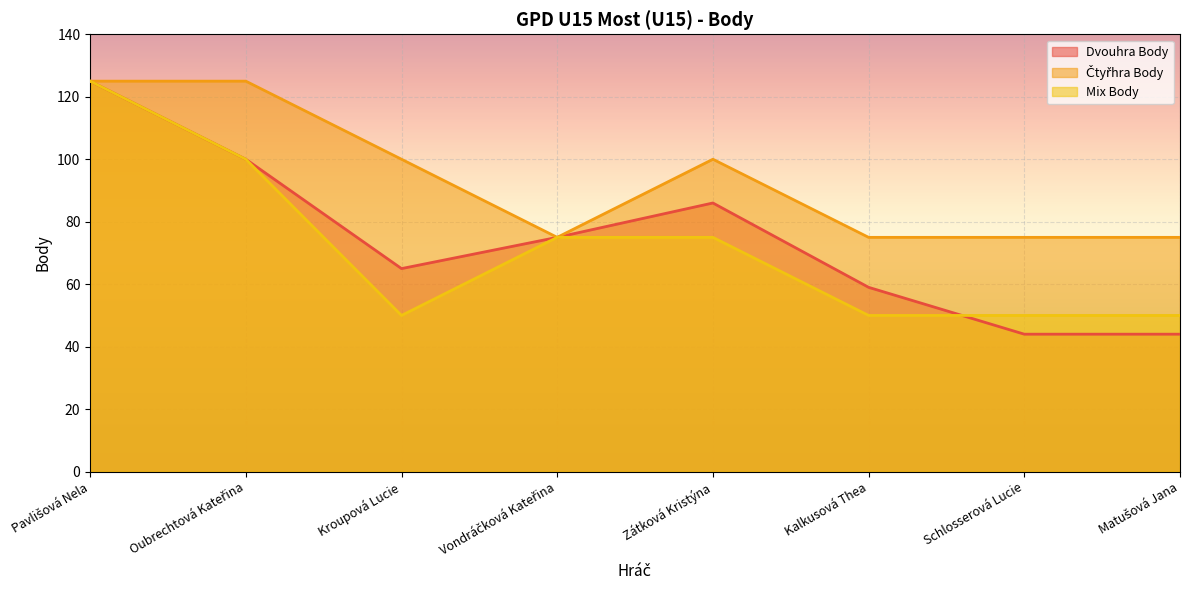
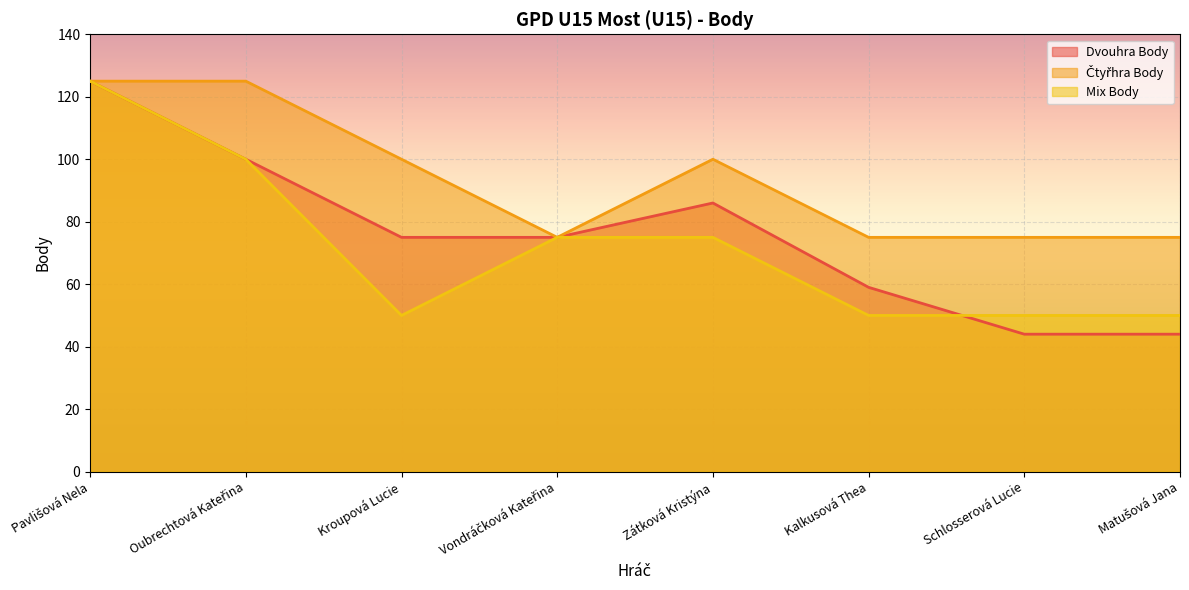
Dvouhra Body, Kroupová Lucie: 65 -> 75
